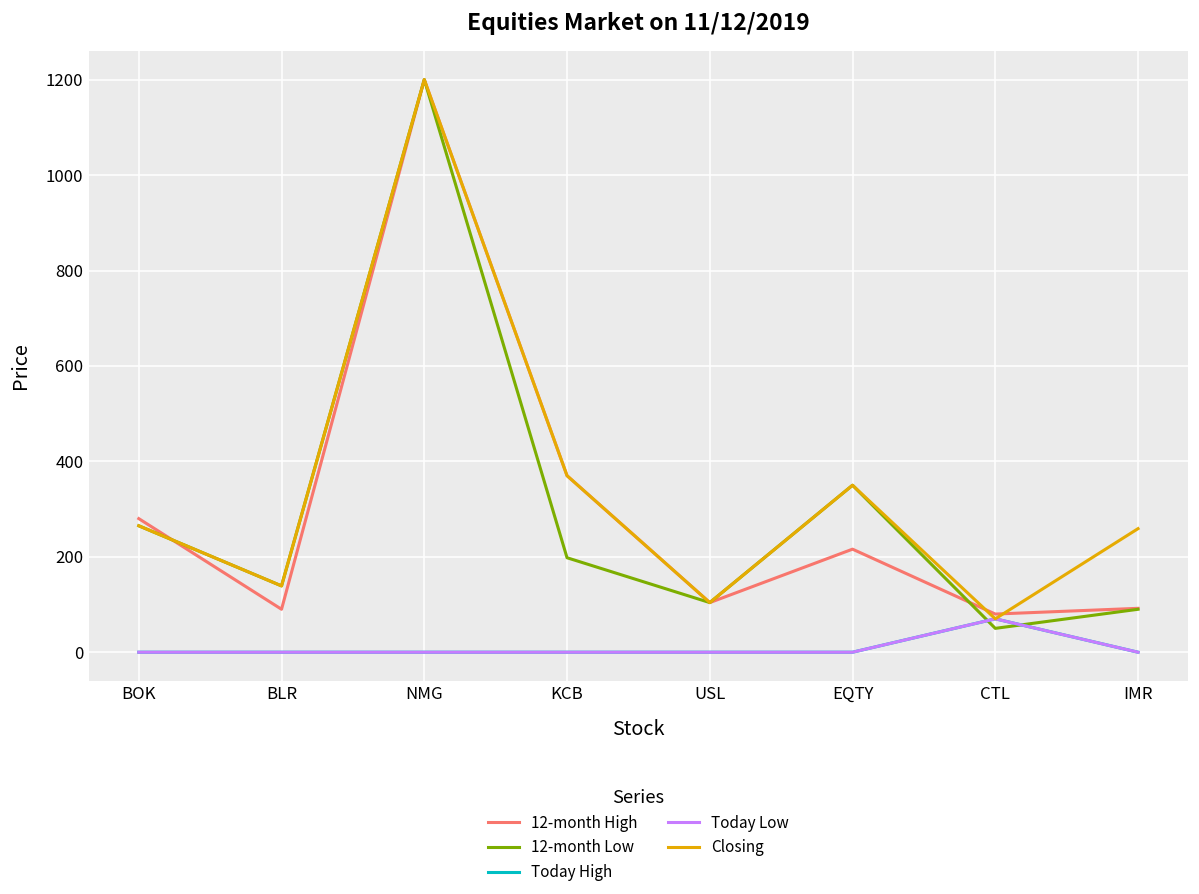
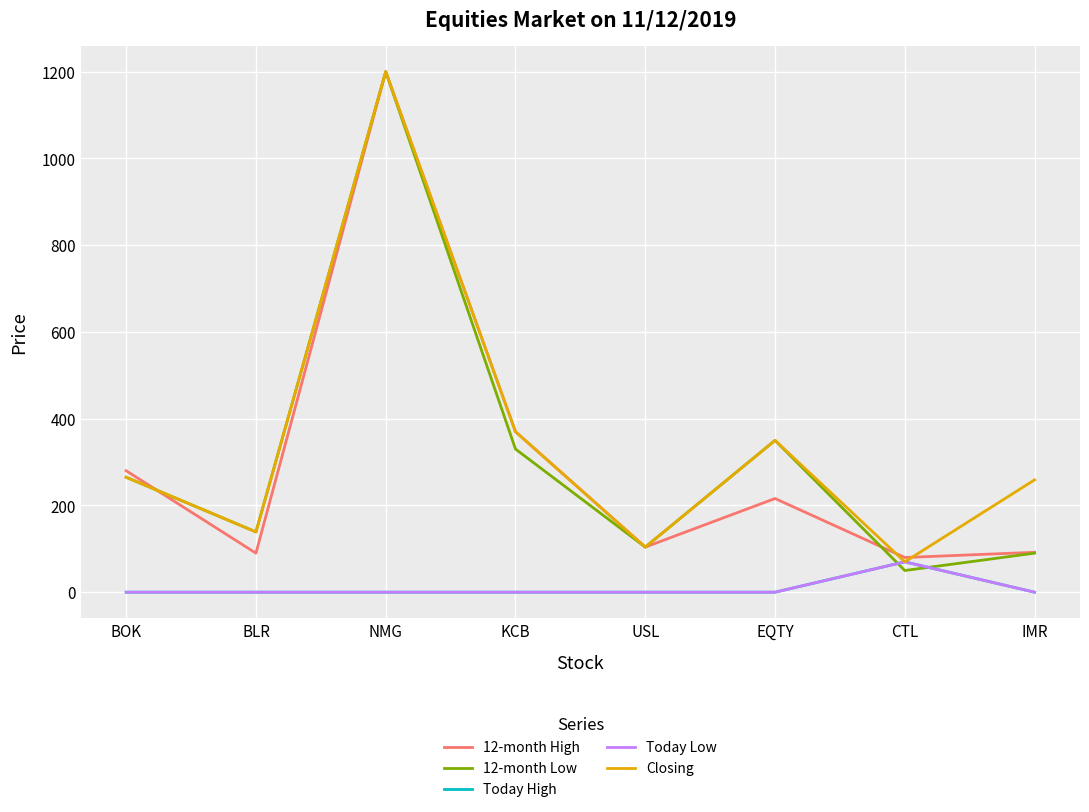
12-month Low, KCB: 200 -> 330
